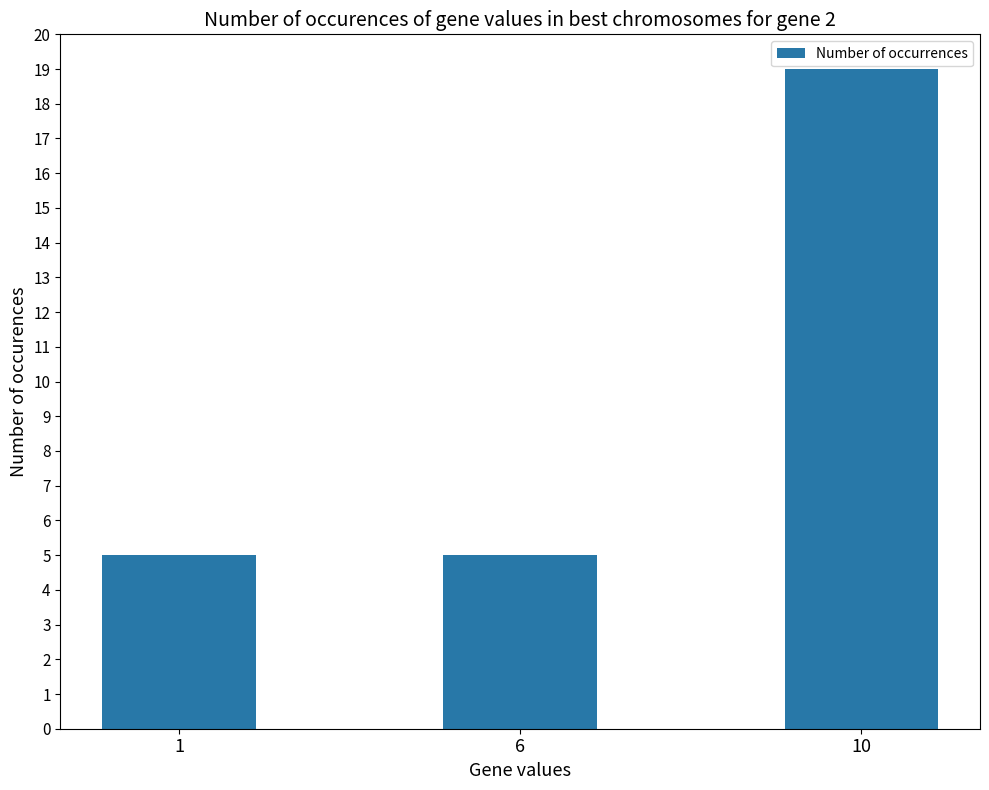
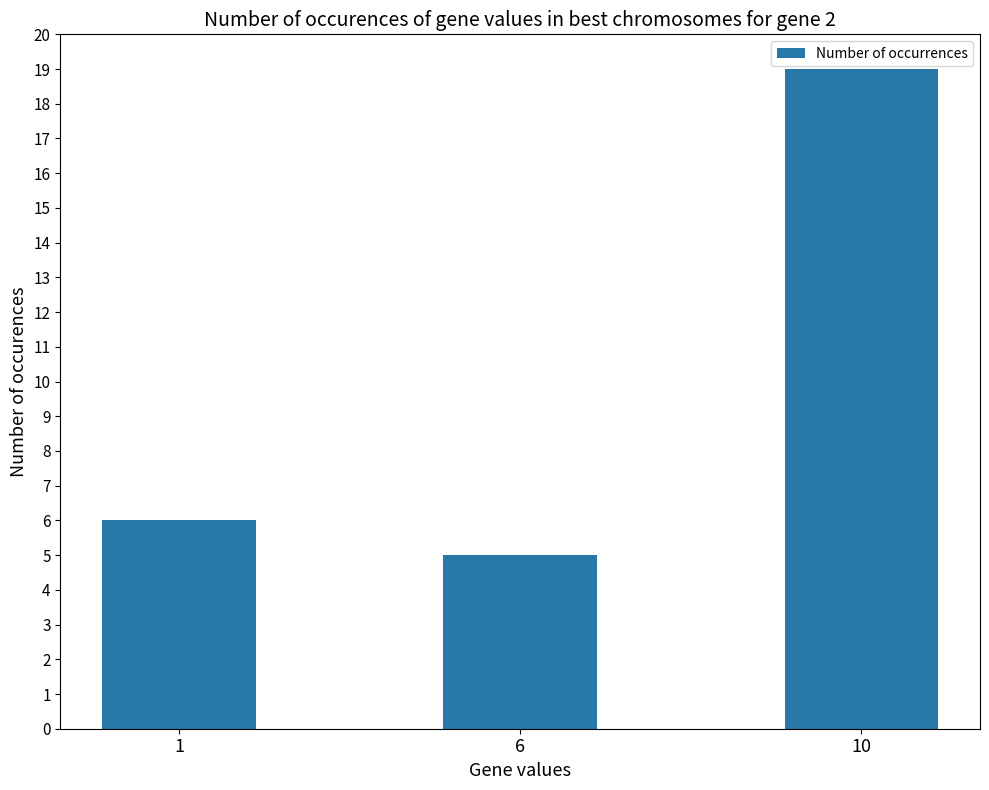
1: 5 -> 6
